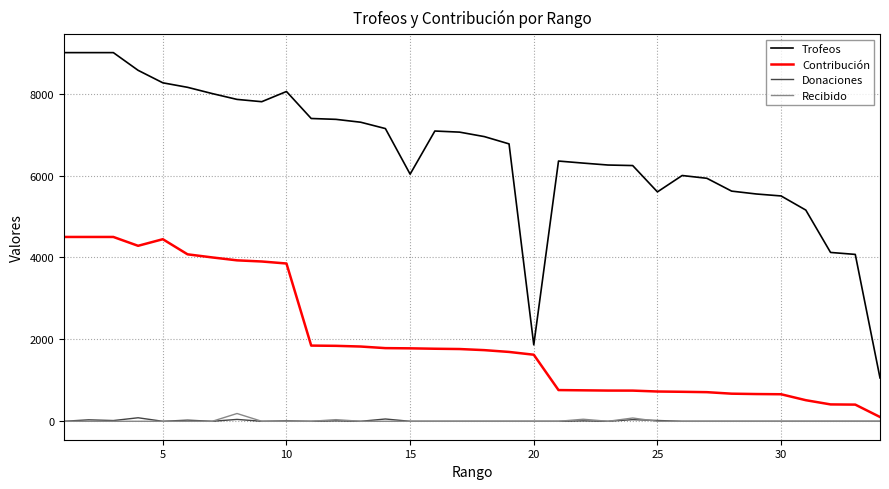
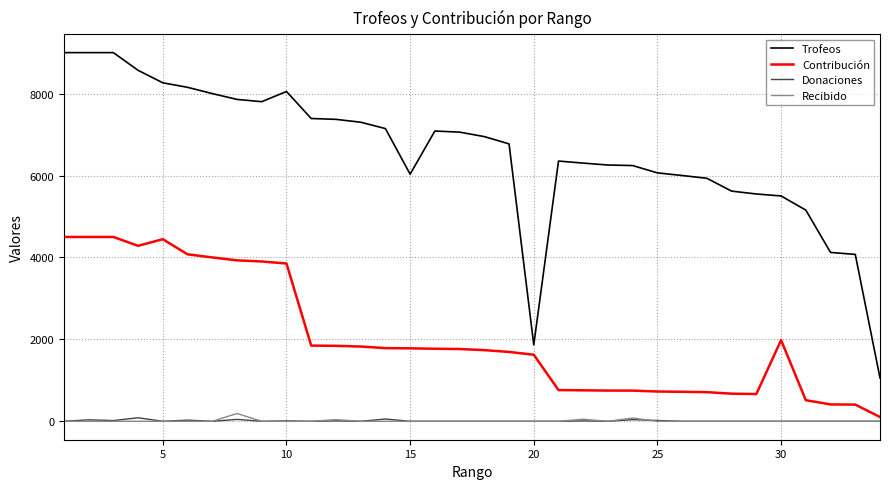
Trofeos, 25: 5600 -> 6100
Contribución, 30: 700 -> 2000
